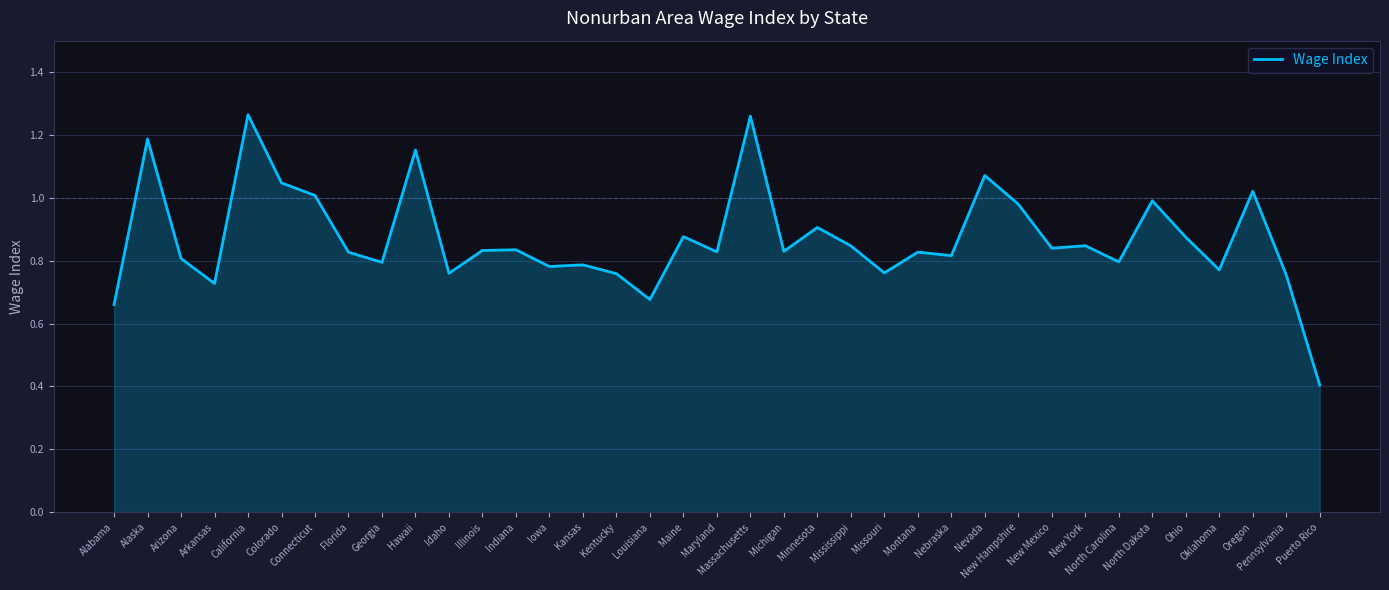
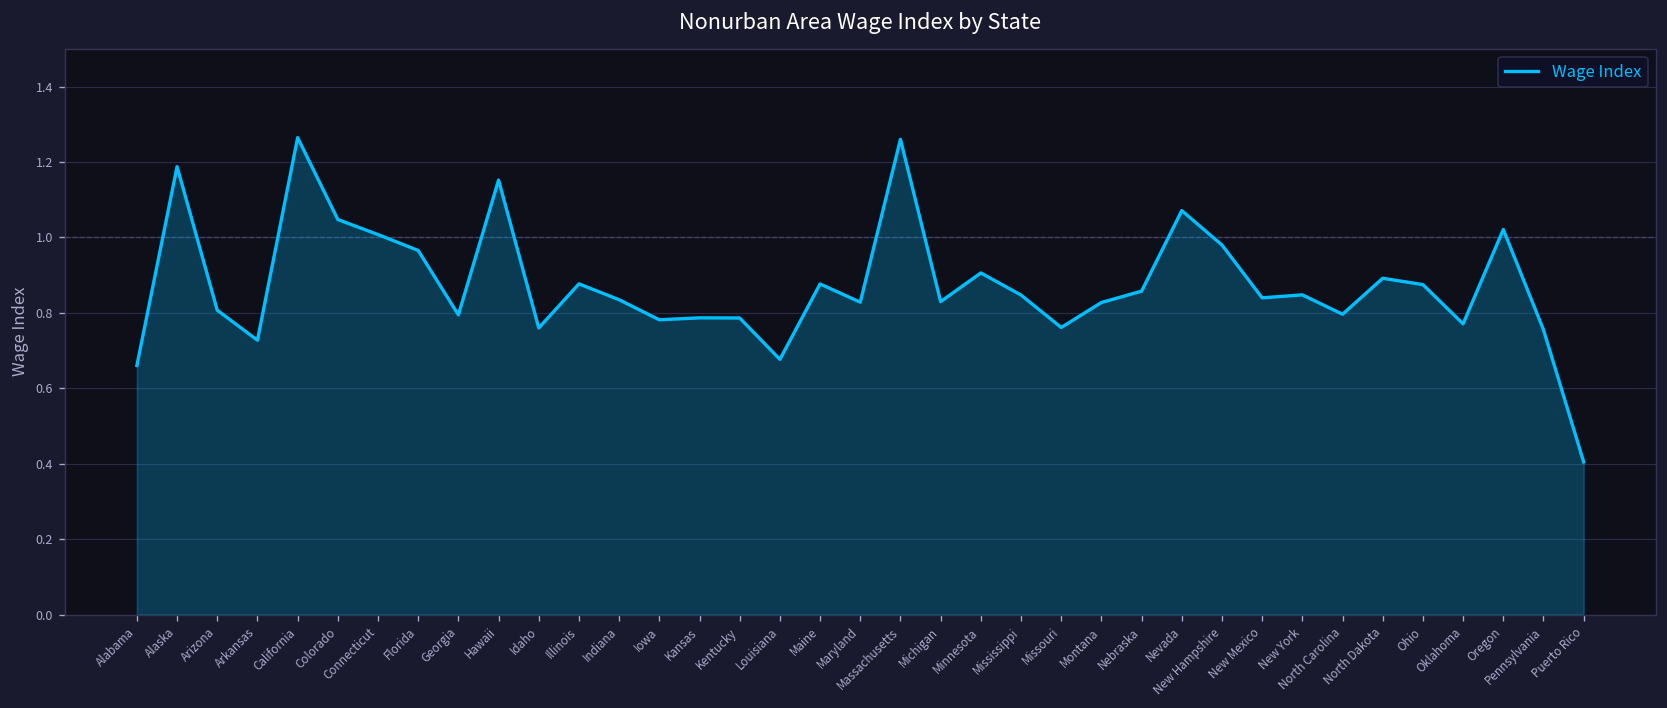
Florida: 0.83 -> 0.97
Illinois: 0.83 -> 0.88
Kentucky: 0.76 -> 0.79
Nebraska: 0.82 -> 0.86
North Dakota: 0.99 -> 0.89
